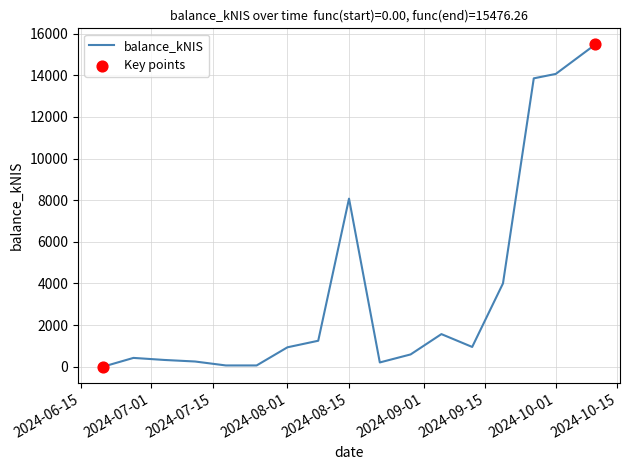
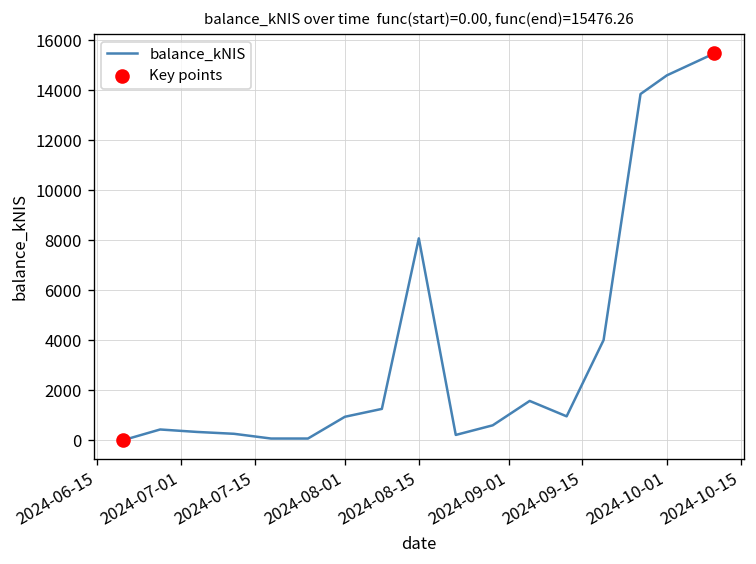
balance_kNIS, 2024-10-01: 14100 -> 14600
